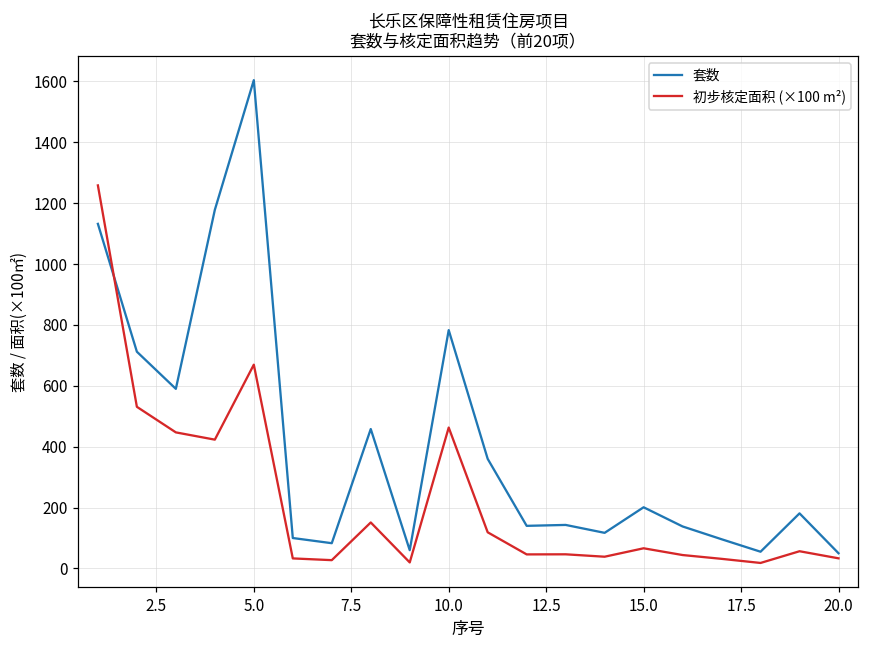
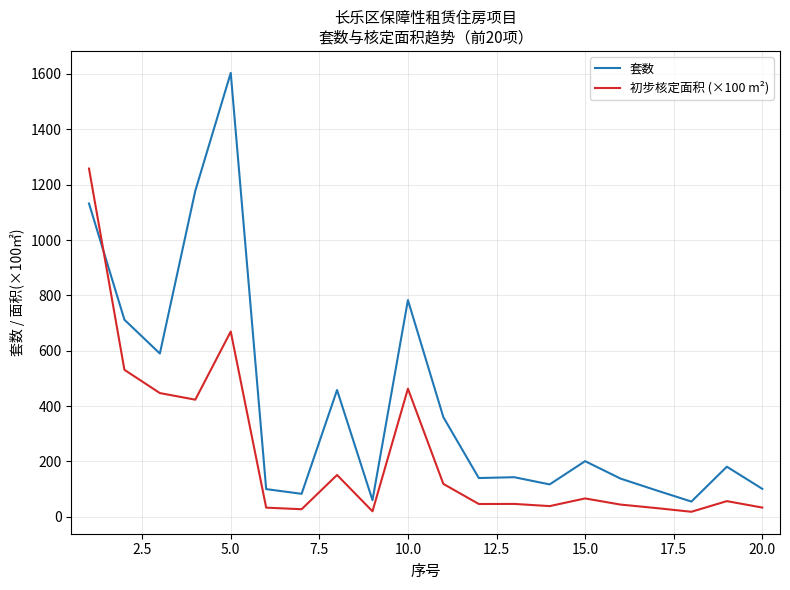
套数, 20.0: 50 -> 100
